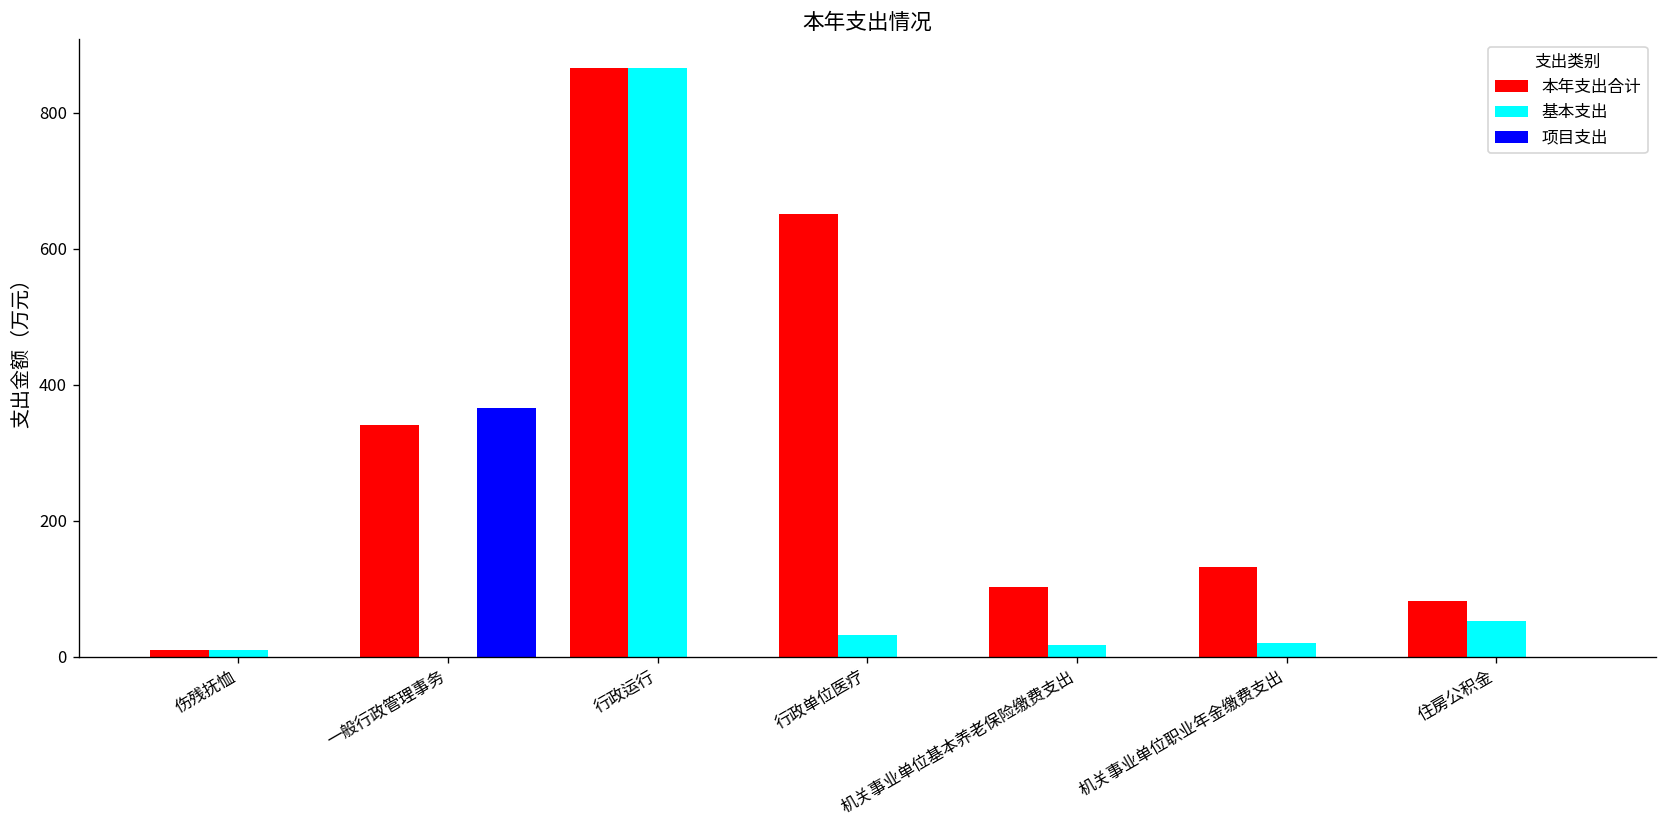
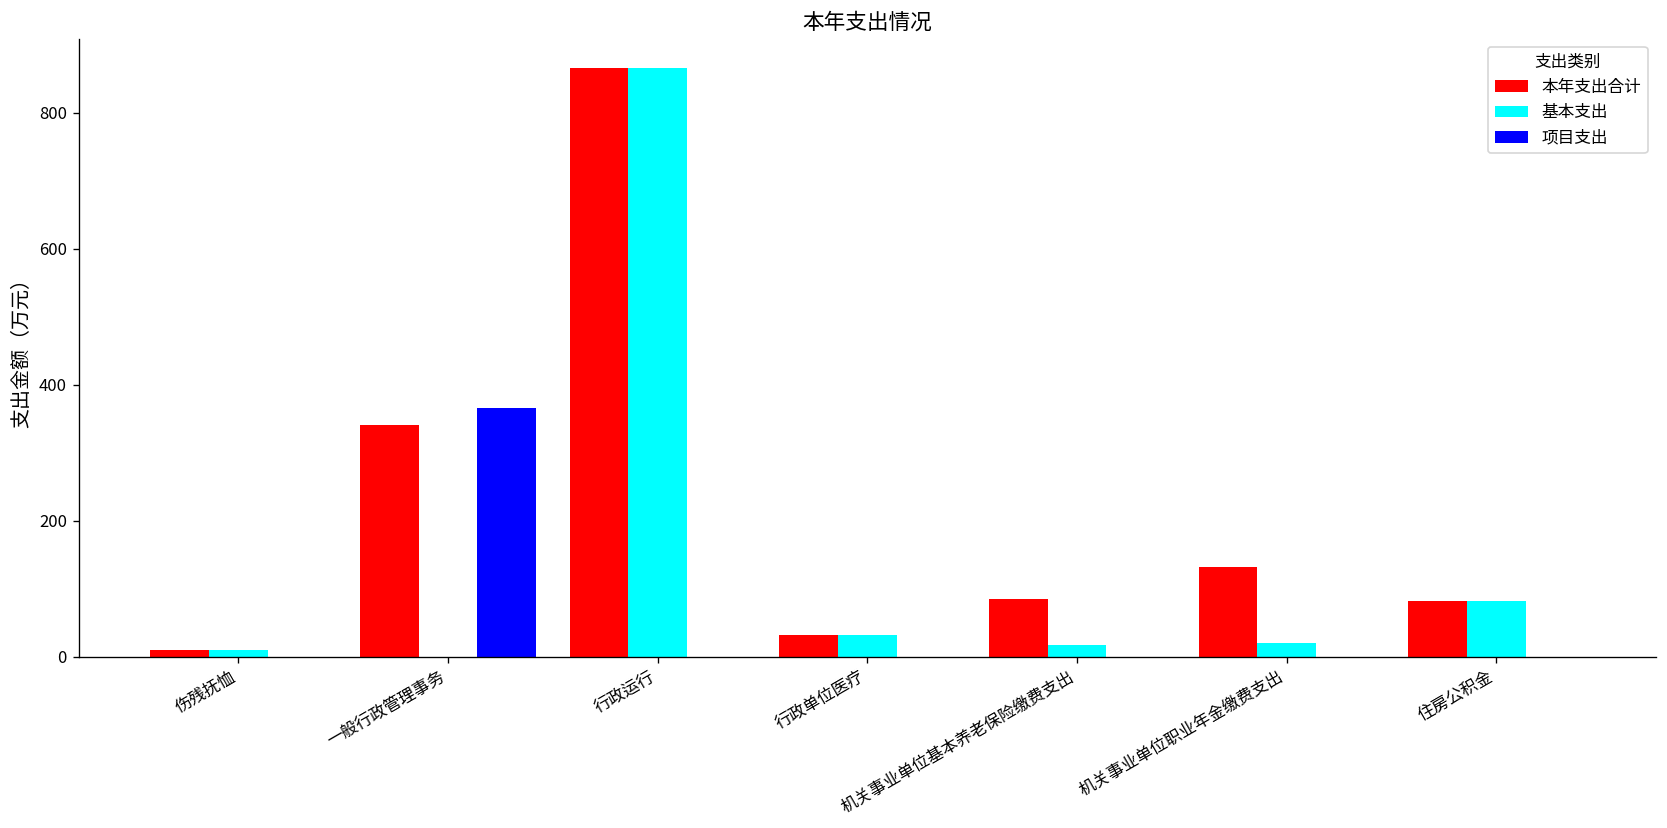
本年支出合计, 行政单位医疗: 650 -> 30
本年支出合计, 机关事业单位基本养老保险缴费支出: 100 -> 90
基本支出, 住房公积金: 50 -> 80
